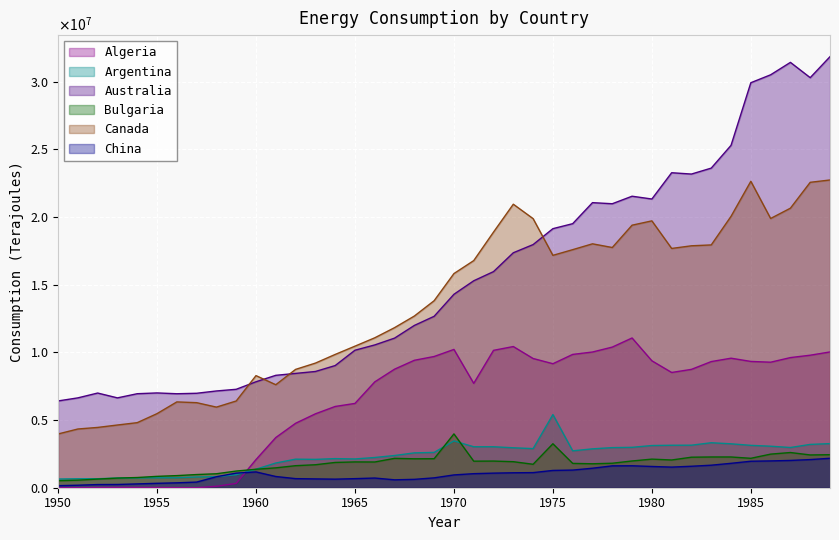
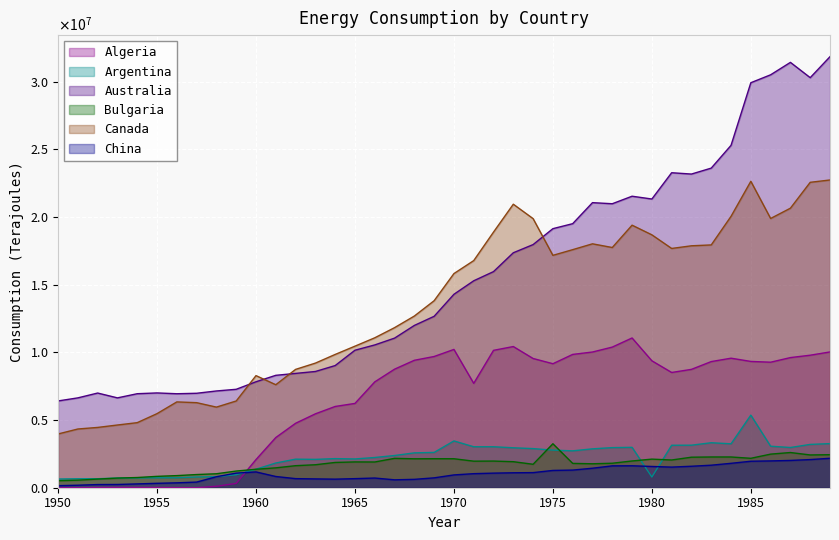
Bulgaria, 1970: 4000000 -> 2100000
Argentina, 1975: 5400000 -> 2800000
Argentina, 1980: 3100000 -> 800000
Canada, 1980: 19700000 -> 18700000
Argentina, 1985: 3100000 -> 5400000
